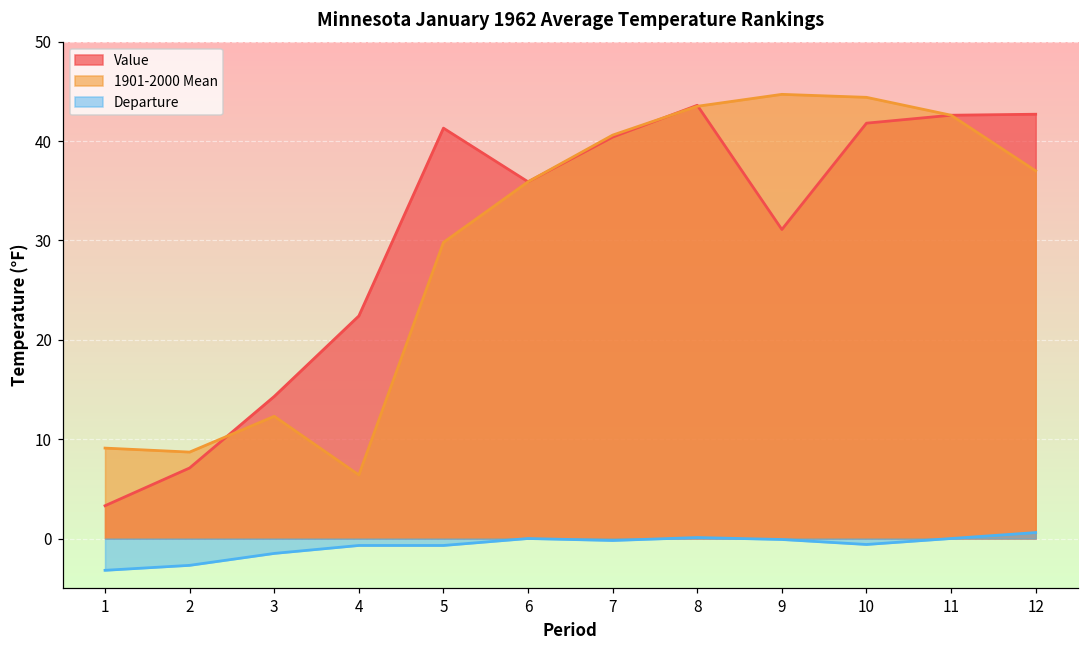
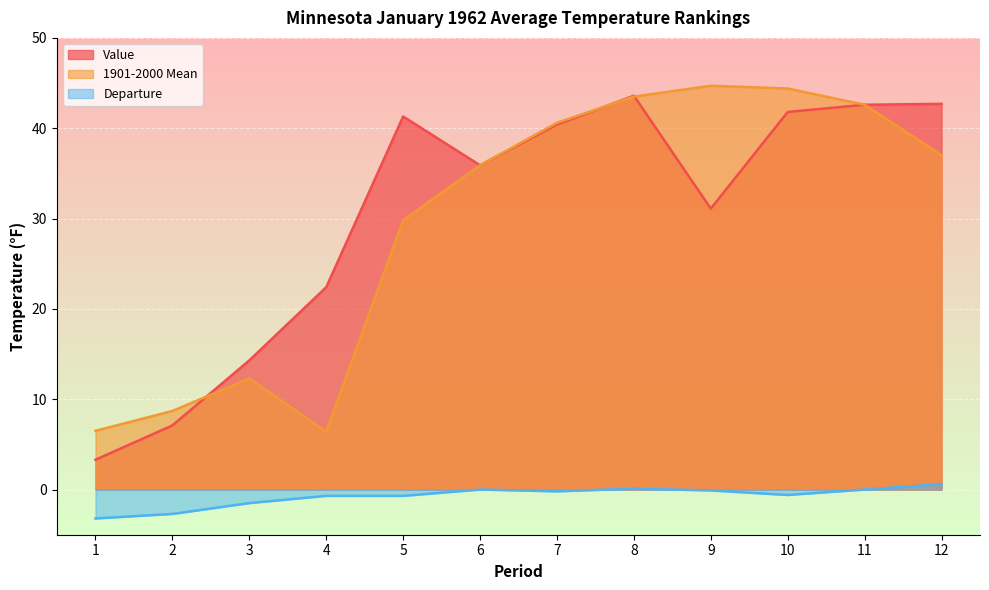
1901-2000 Mean, 1: 9 -> 7
